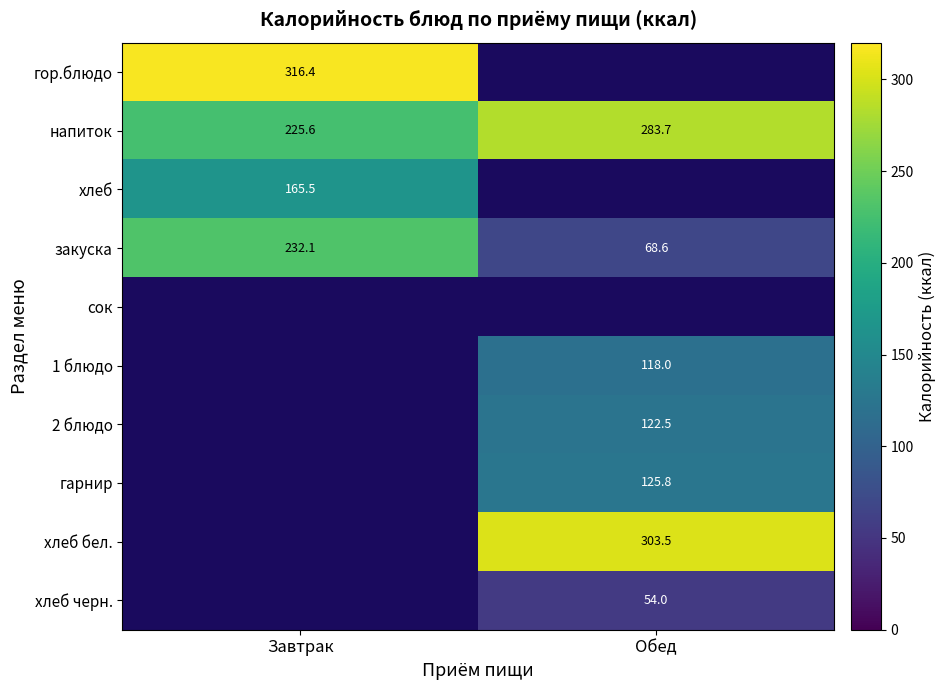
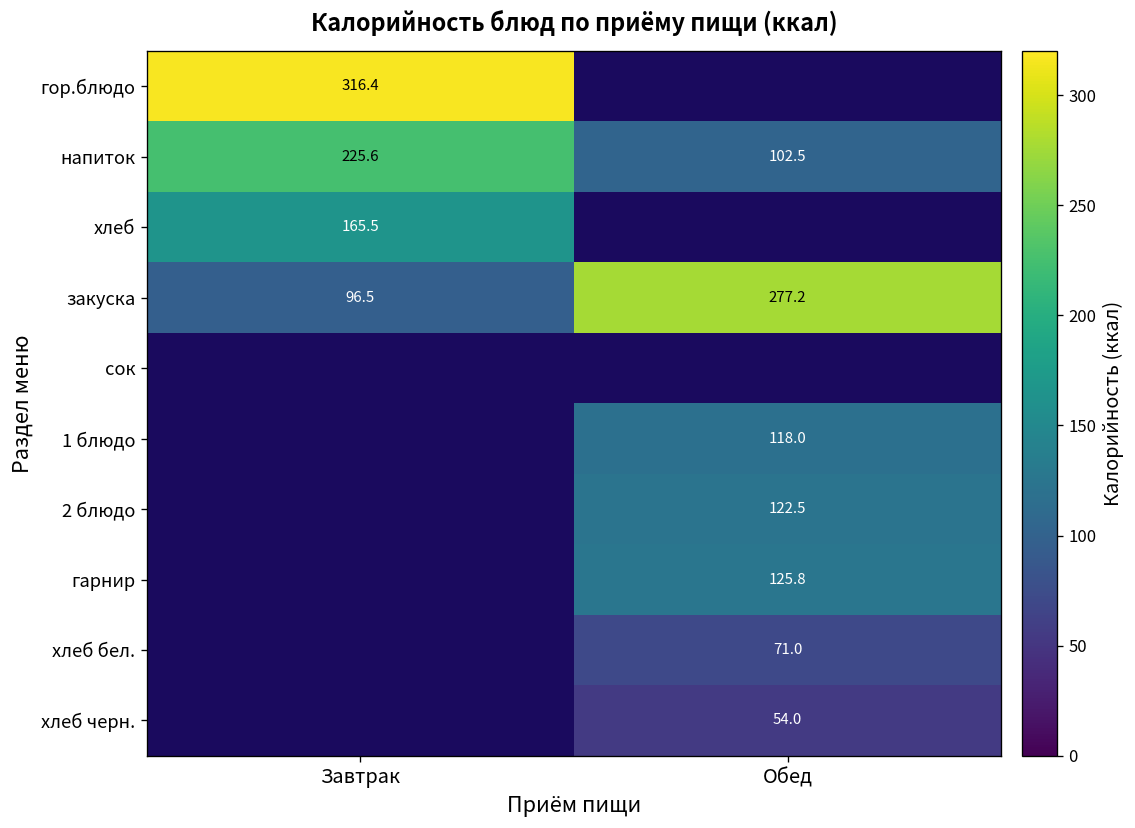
напиток, Обед: 283.7 -> 102.5
закуска, Завтрак: 232.1 -> 96.5
закуска, Обед: 68.6 -> 277.2
хлеб бел., Обед: 303.5 -> 71.0
